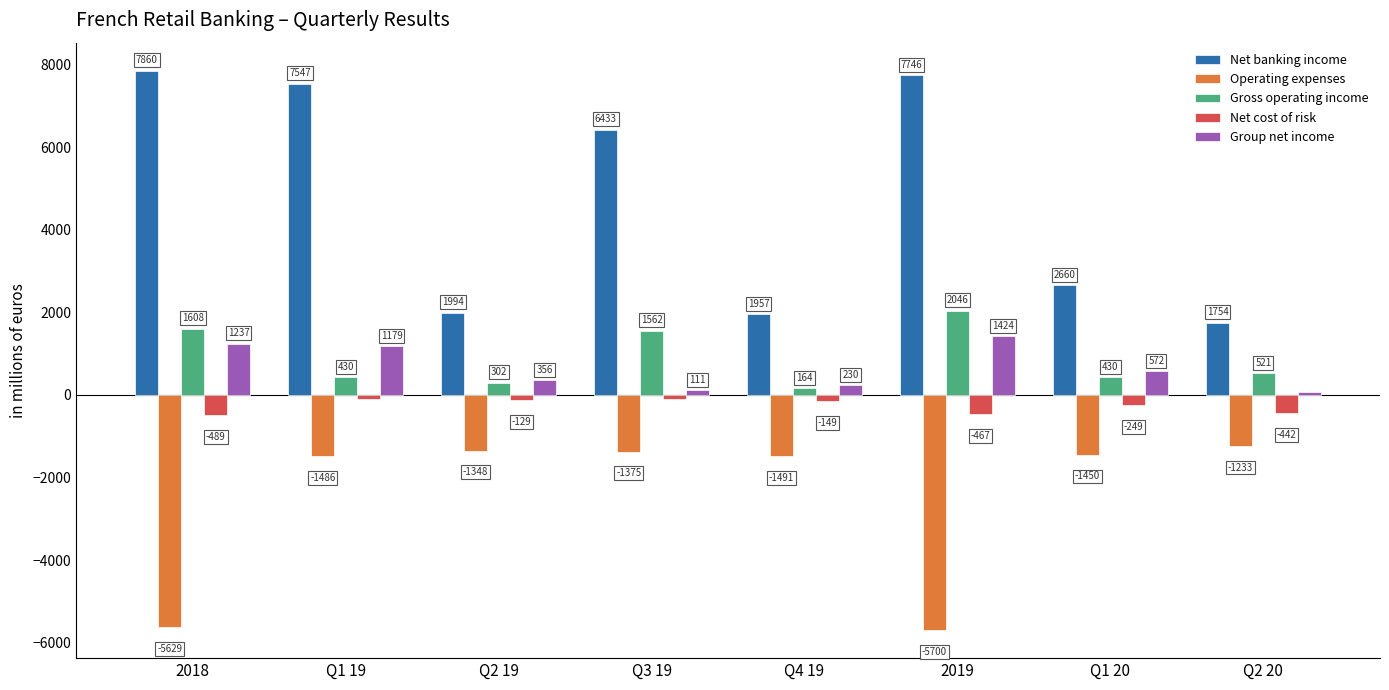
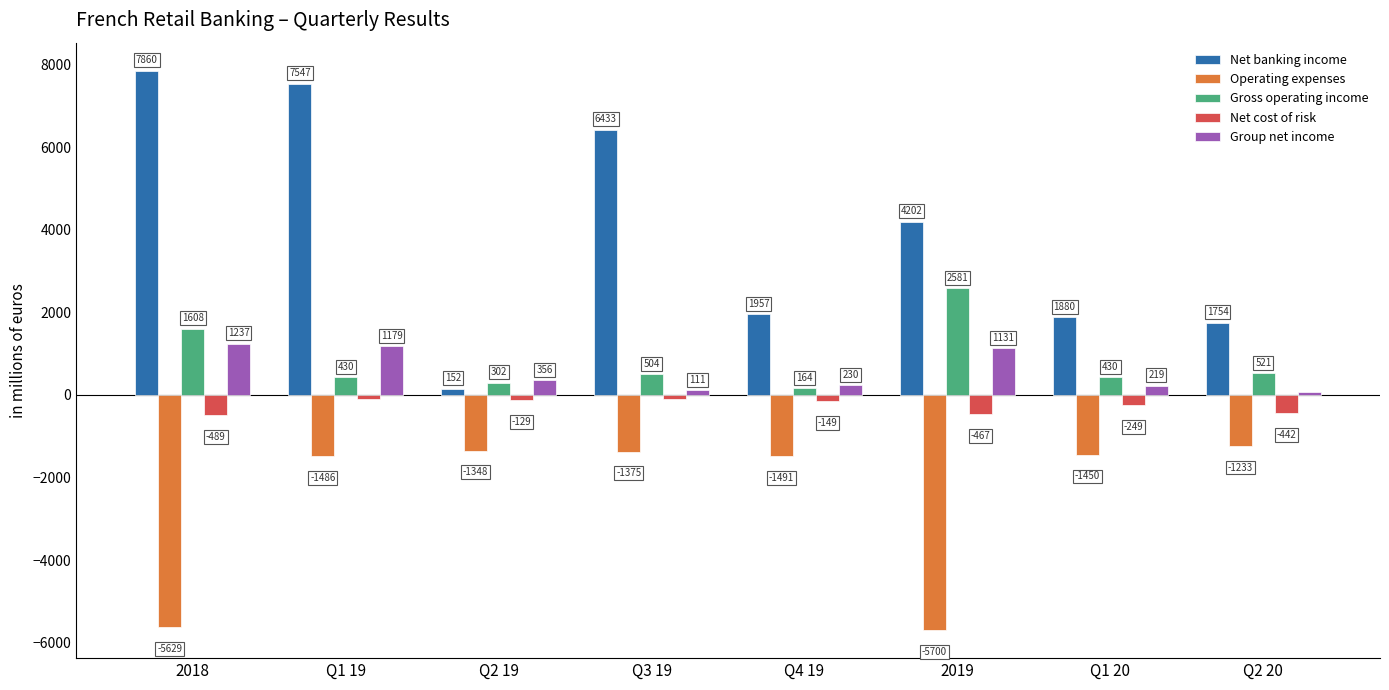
Net banking income, Q2 19: 1994 -> 152
Gross operating income, Q3 19: 1562 -> 504
Net banking income, 2019: 7746 -> 4202
Gross operating income, 2019: 2046 -> 2581
Group net income, 2019: 1424 -> 1131
Net banking income, Q1 20: 2660 -> 1880
Group net income, Q1 20: 572 -> 219
